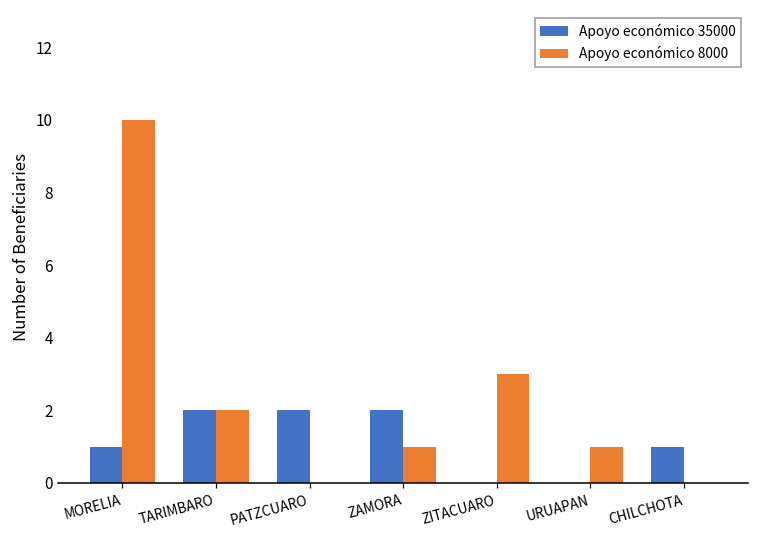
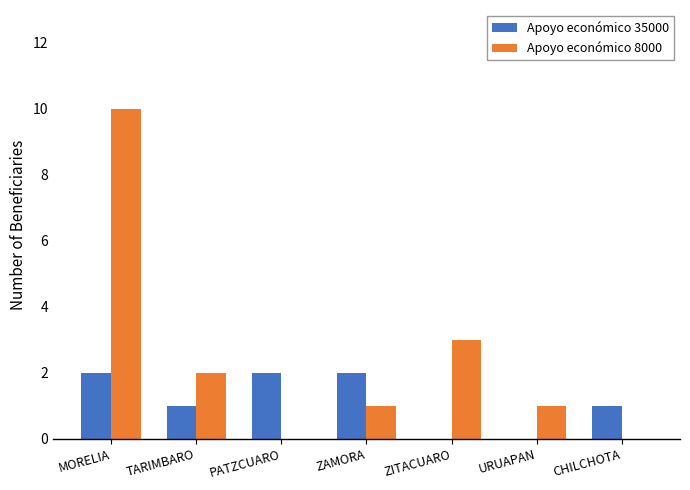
Apoyo económico 35000, MORELIA: 1 -> 2
Apoyo económico 35000, TARIMBARO: 2 -> 1
